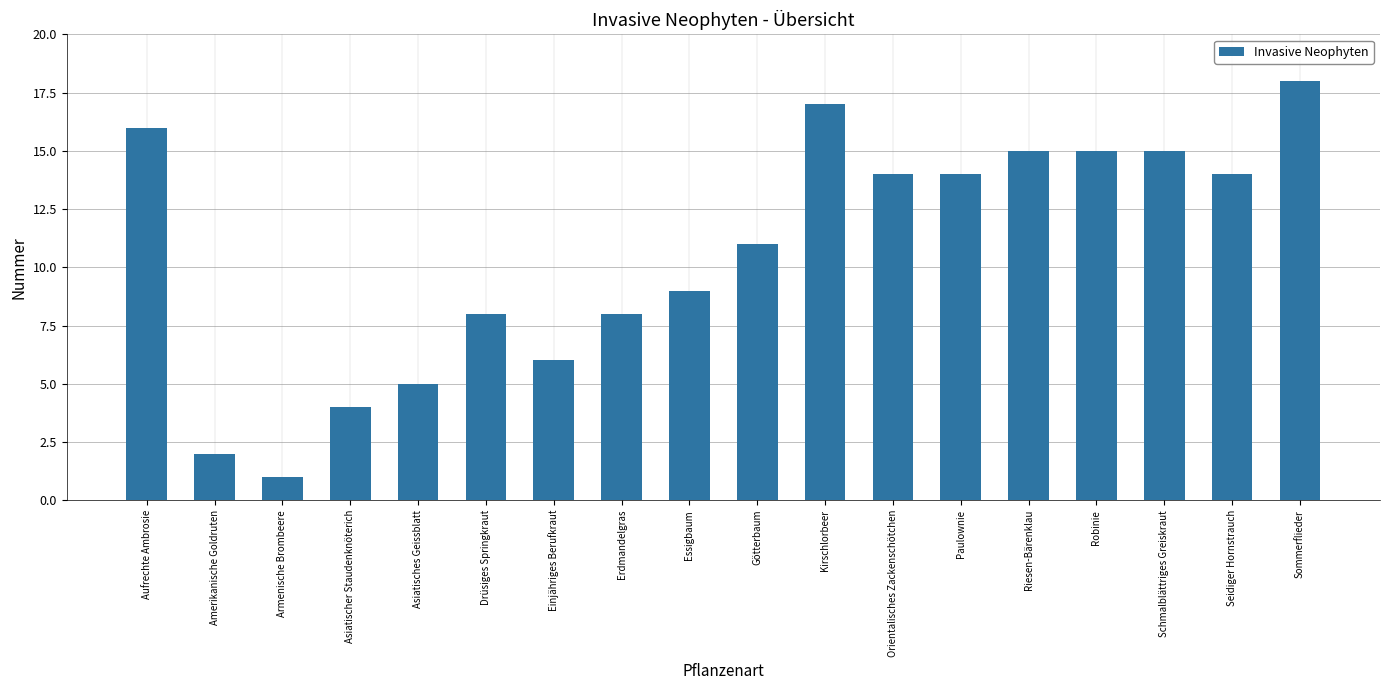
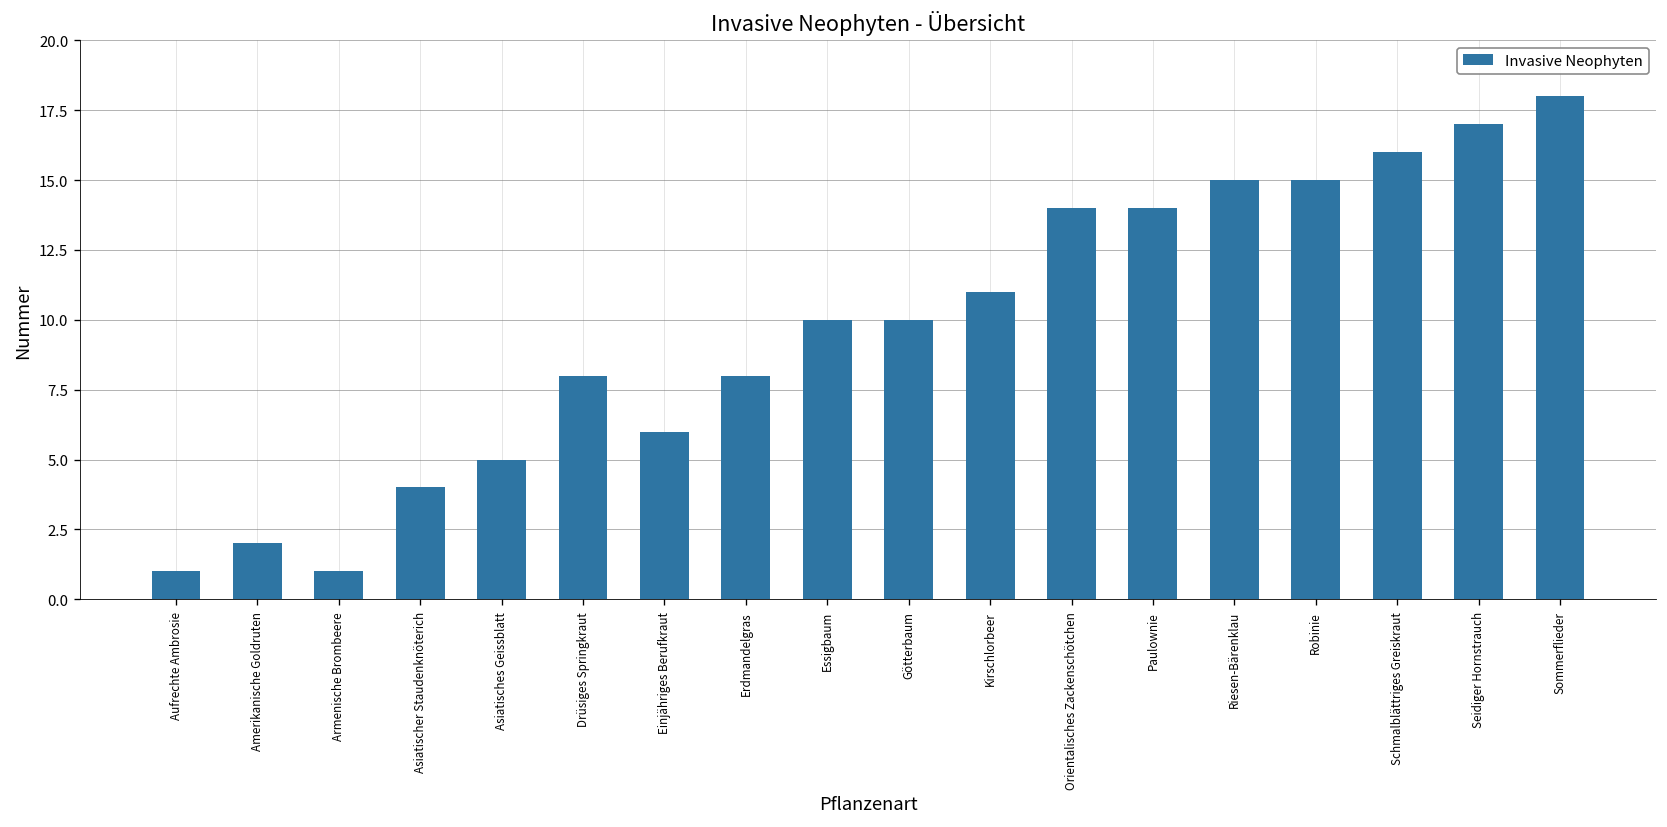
Aufrechte Ambrosie: 16 -> 1
Essigbaum: 9 -> 10
Götterbaum: 11 -> 10
Kirschlorbeer: 17 -> 11
Schmalblättriges Greiskraut: 15 -> 16
Seidiger Hornstrauch: 14 -> 17
